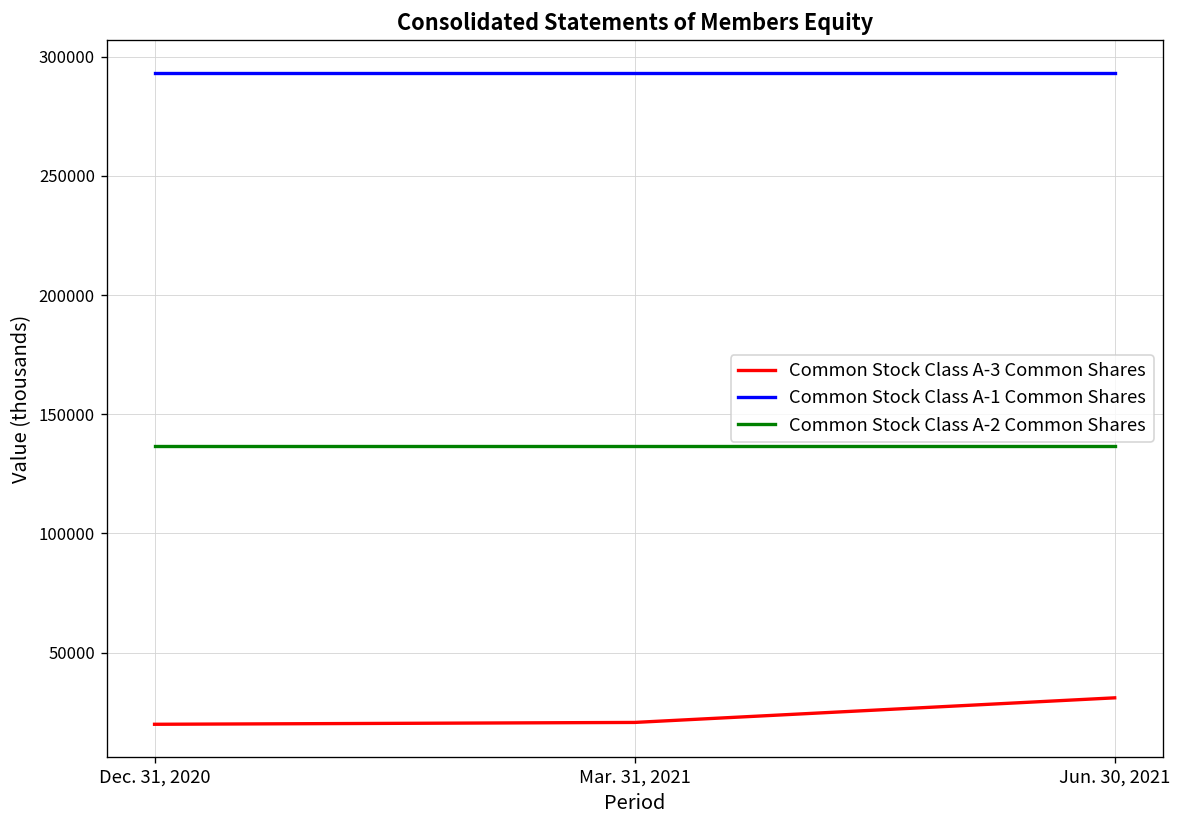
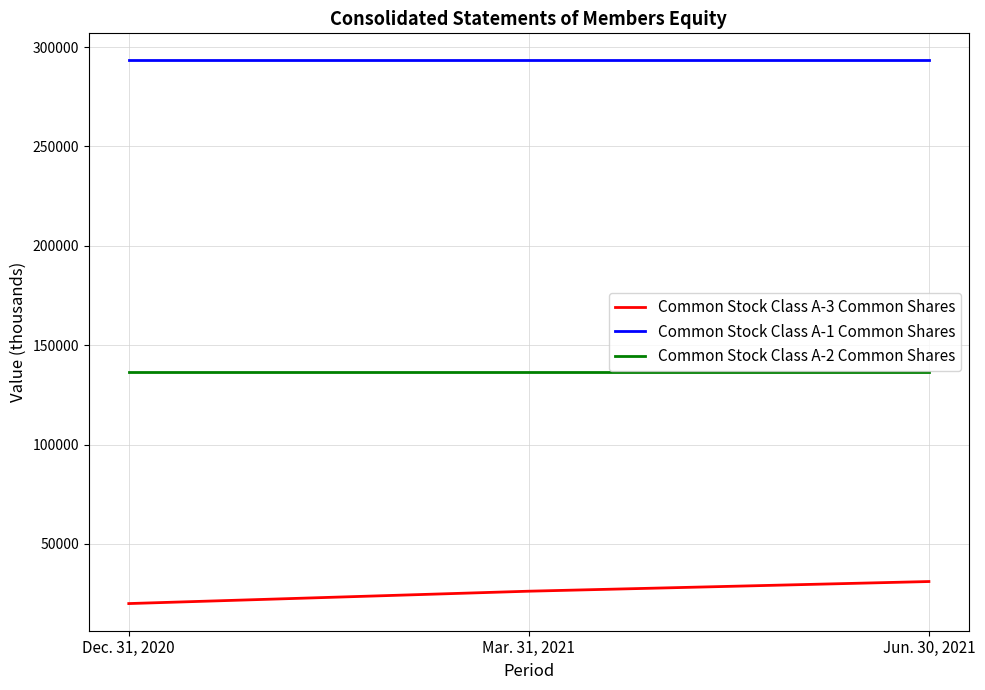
Common Stock Class A-3 Common Shares, Mar. 31, 2021: 21000 -> 26000
